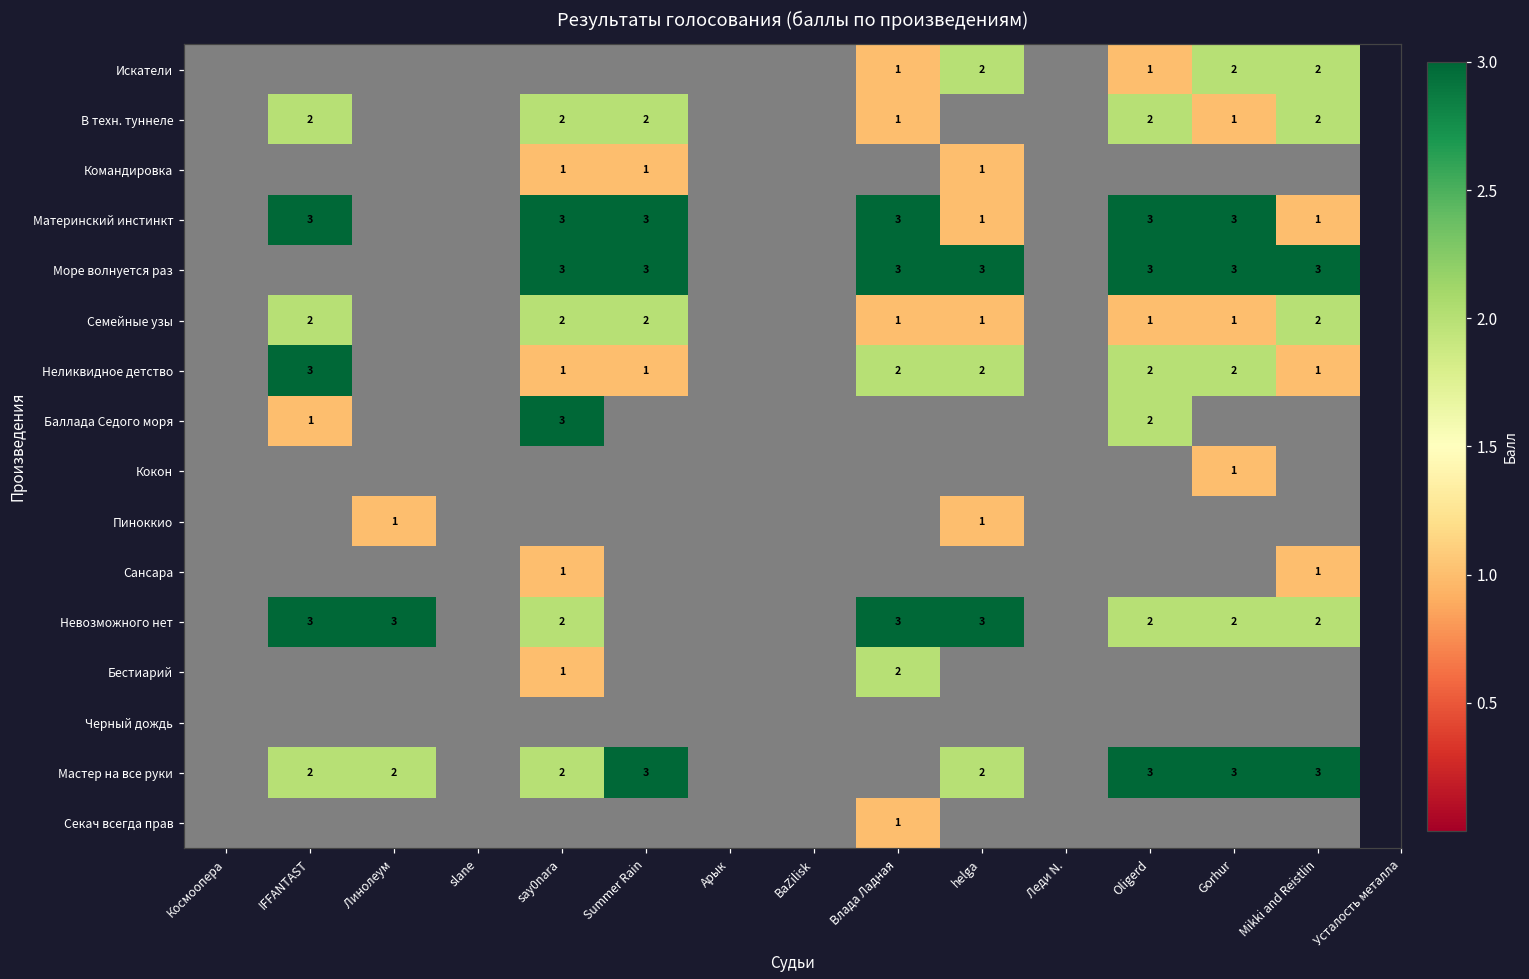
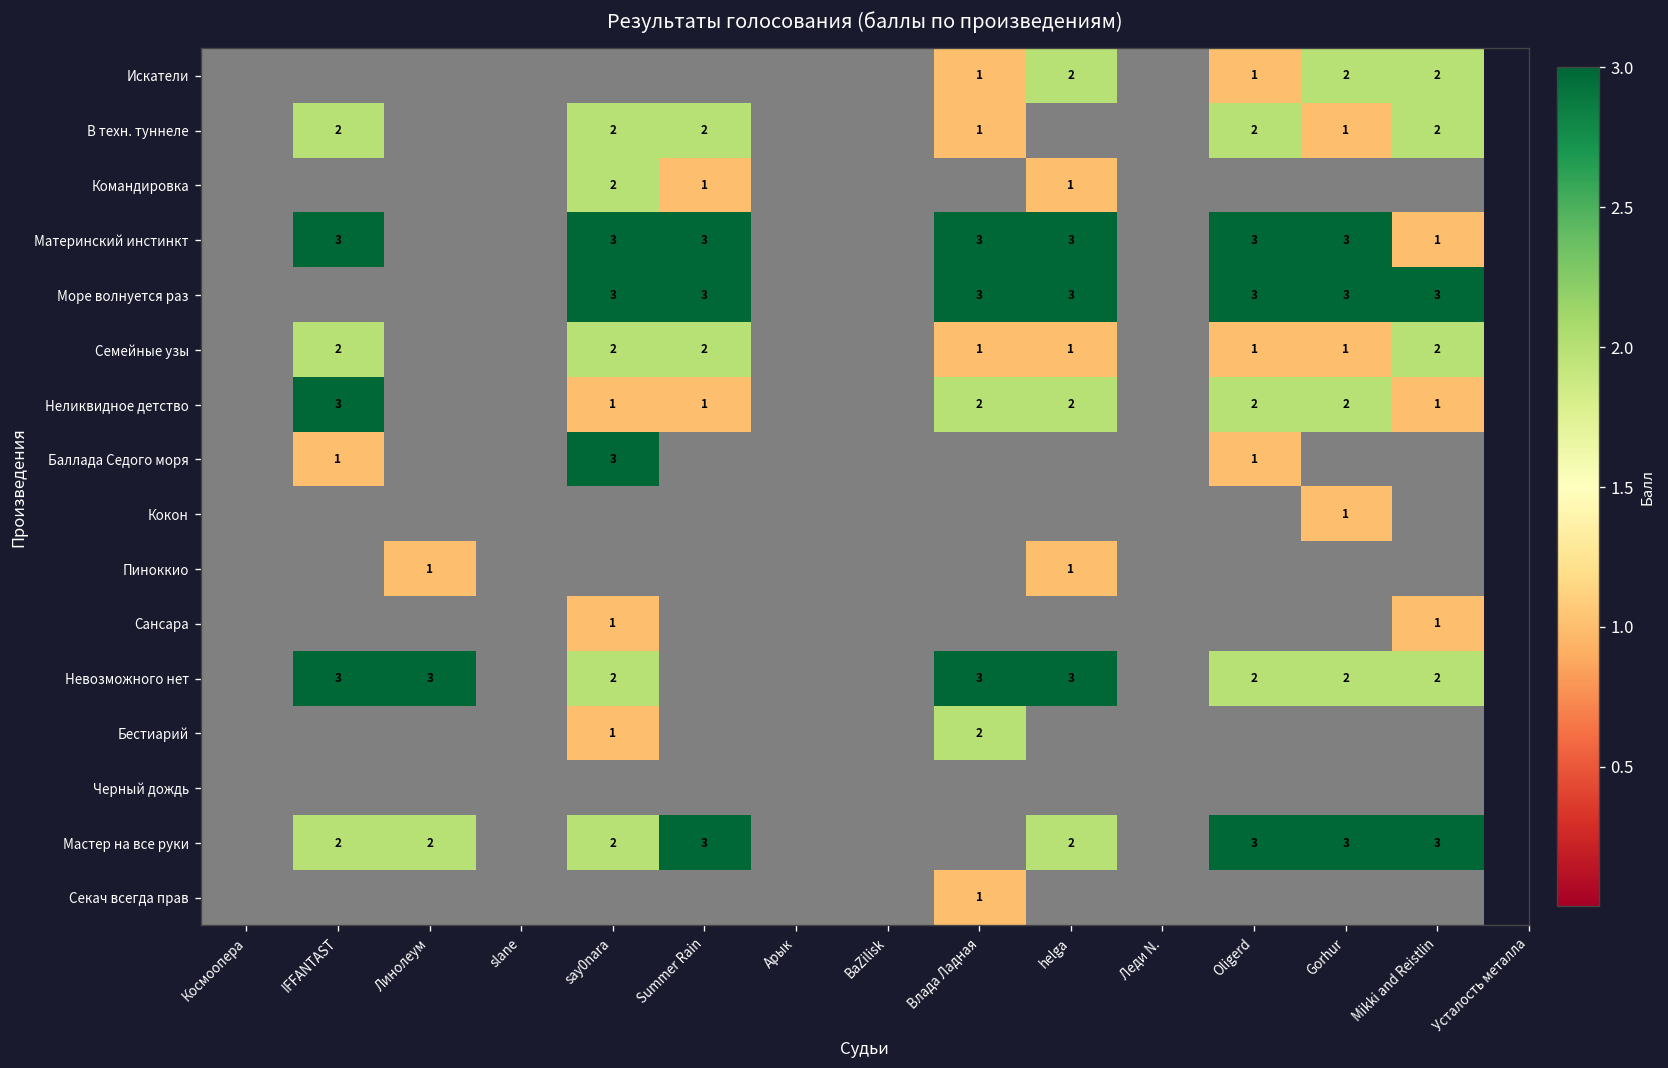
Командировка, say0nara: 1 -> 2
Материнский инстинкт, helga: 1 -> 3
Баллада Седого моря, Oligerd: 2 -> 1
